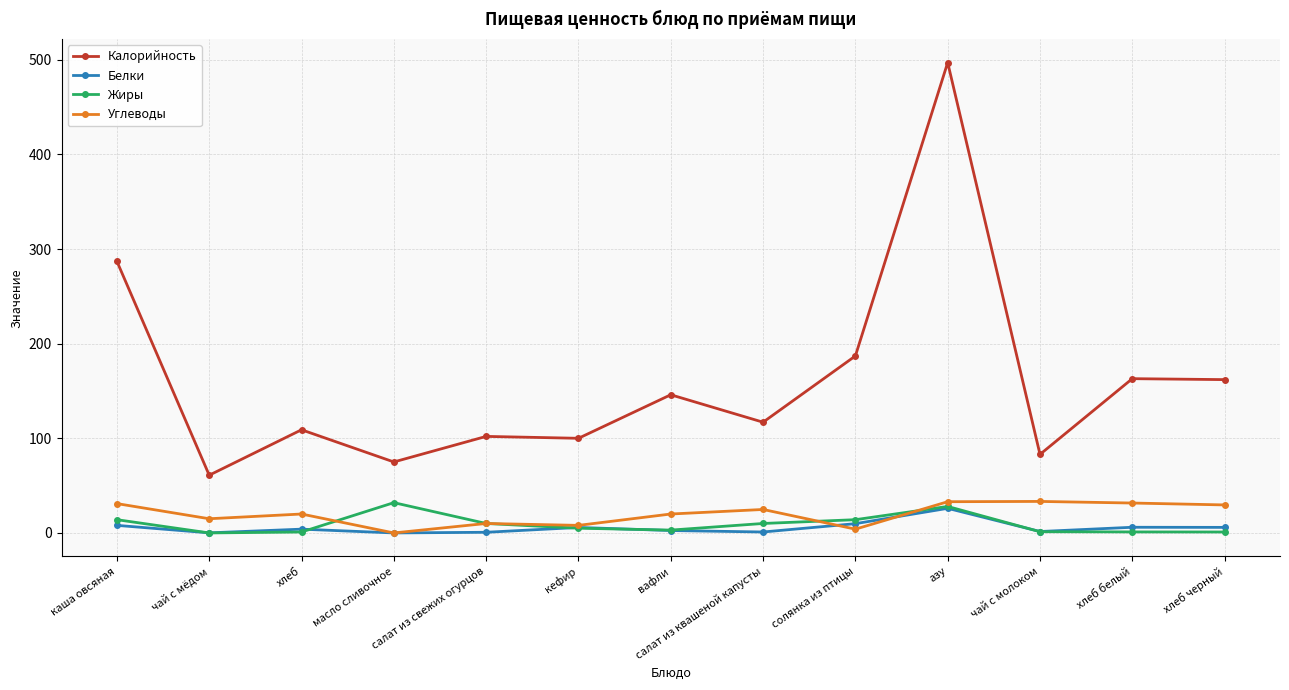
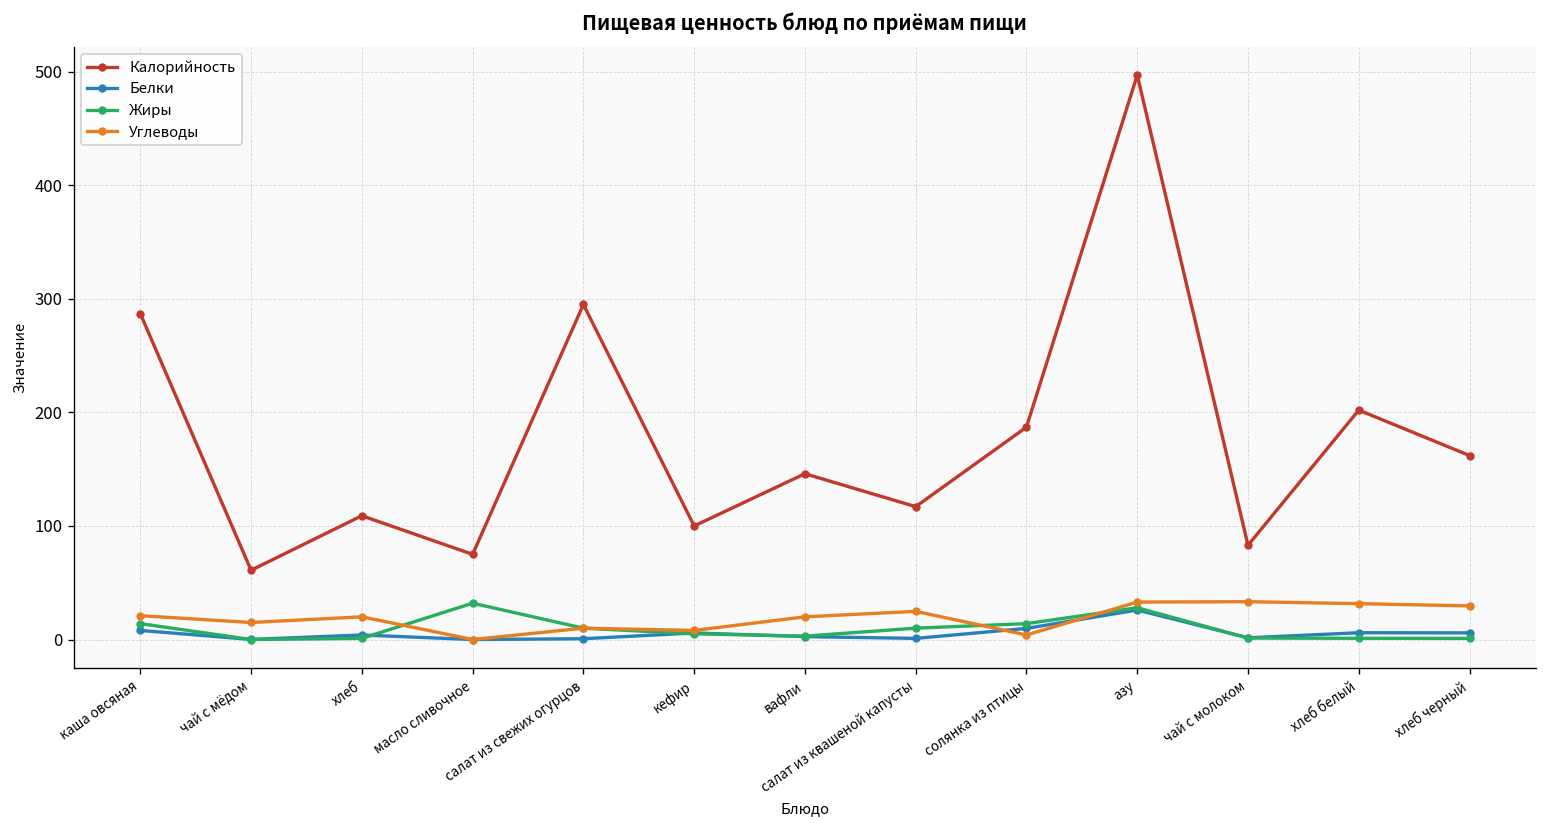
Углеводы, каша овсяная: 30 -> 20
Калорийность, салат из свежих огурцов: 100 -> 300
Калорийность, хлеб белый: 160 -> 200
